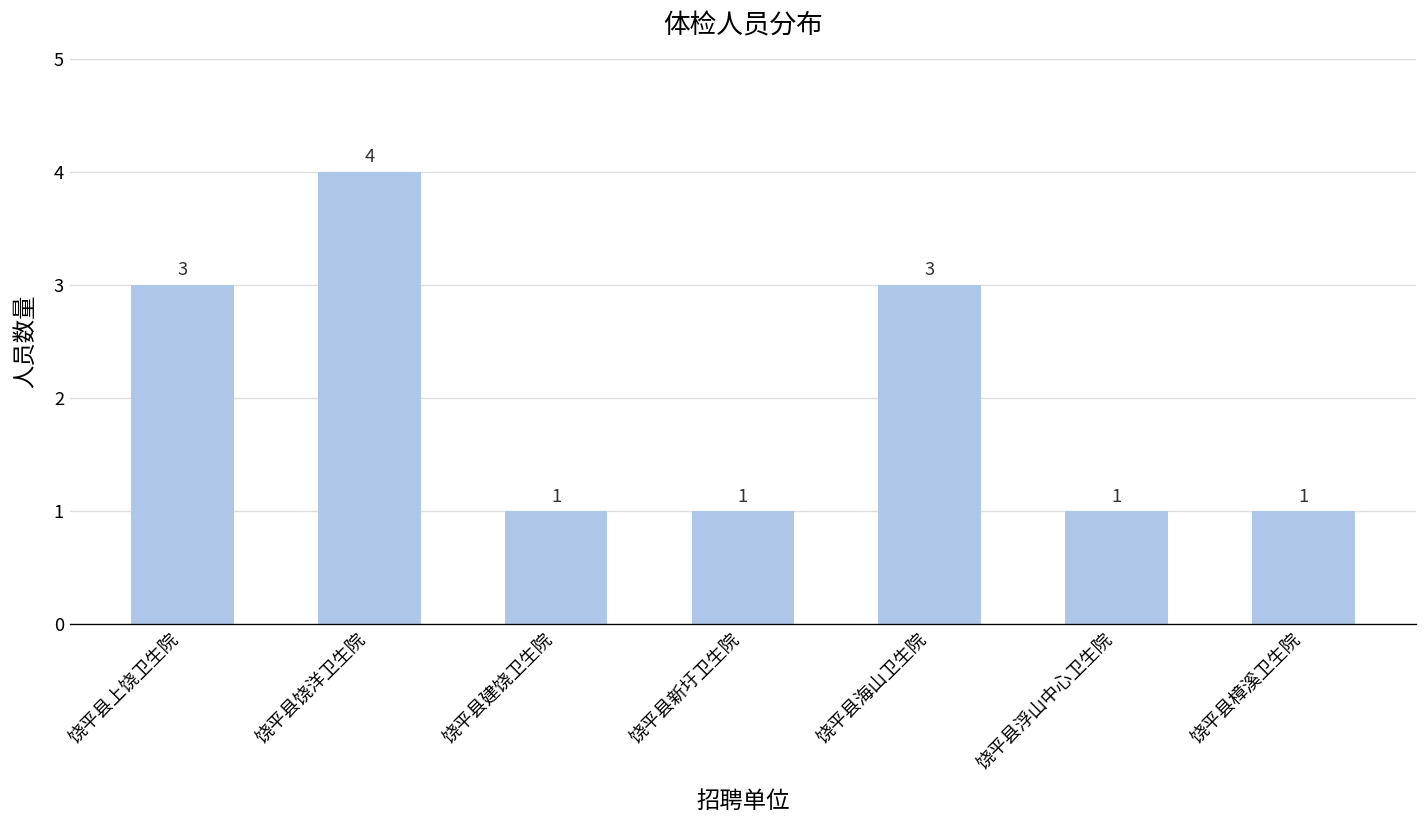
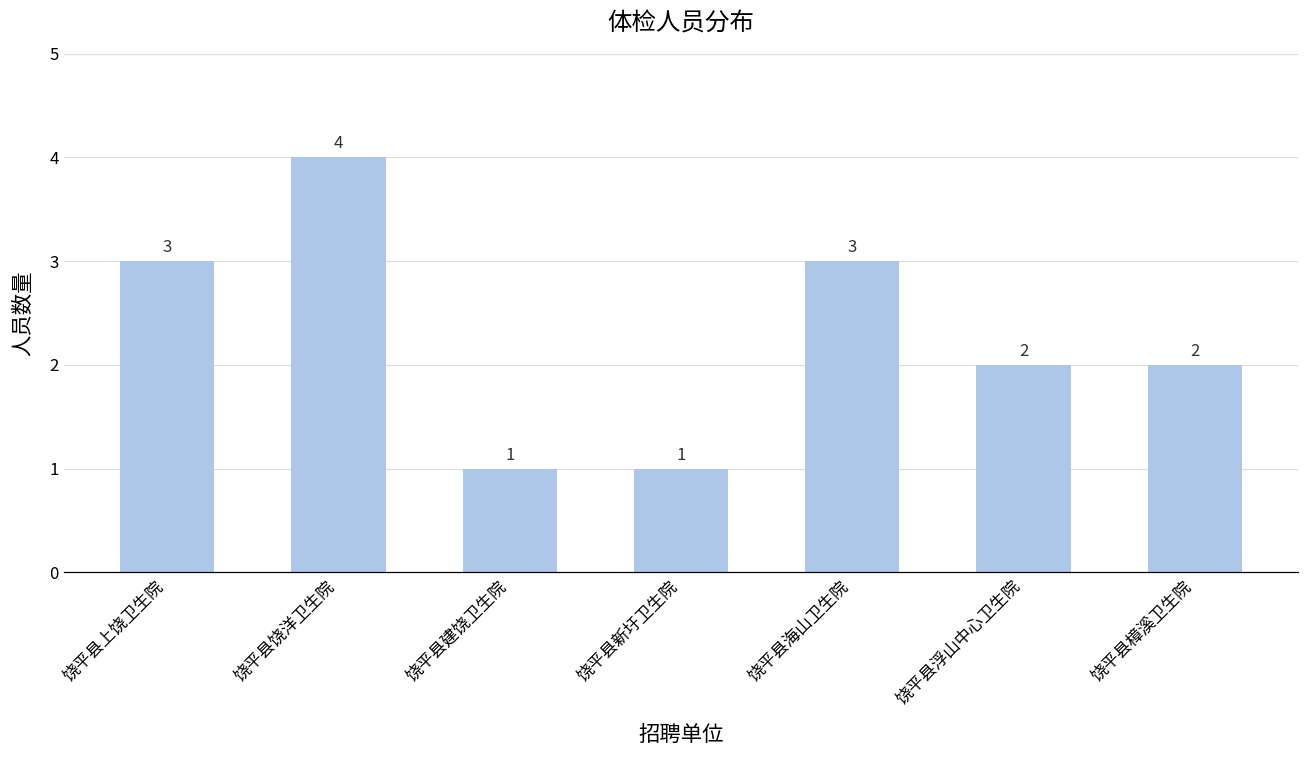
饶平县浮山中心卫生院: 1 -> 2
饶平县樟溪卫生院: 1 -> 2
